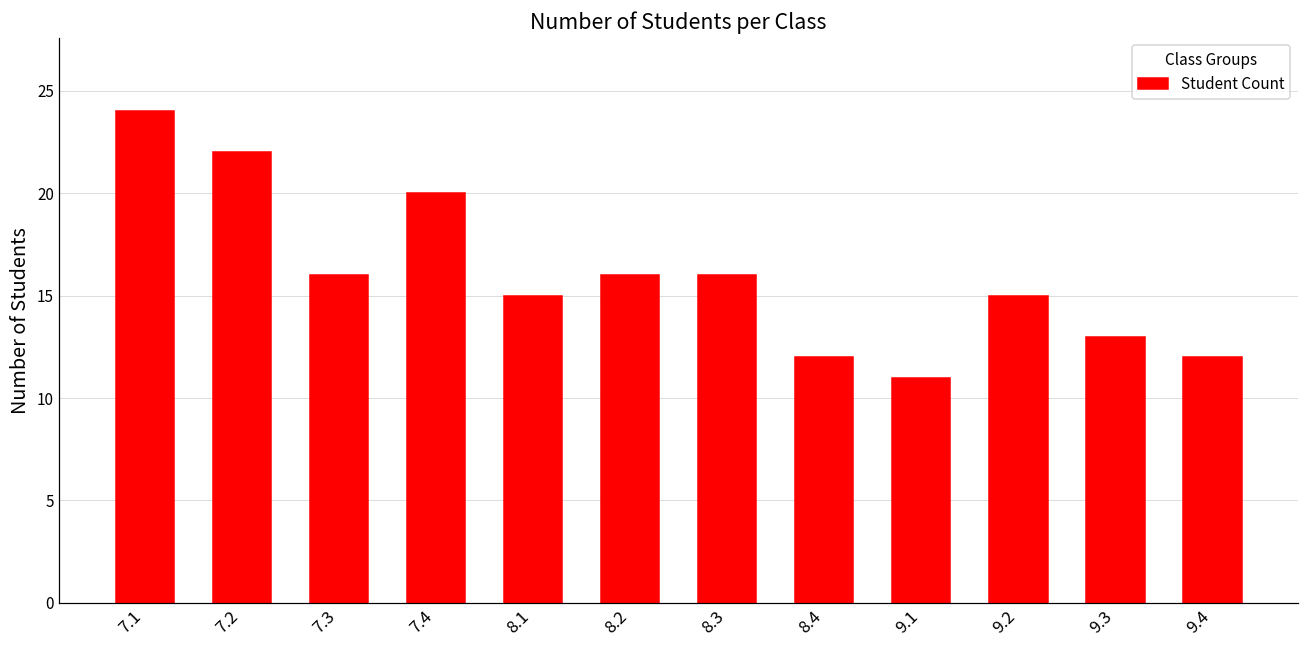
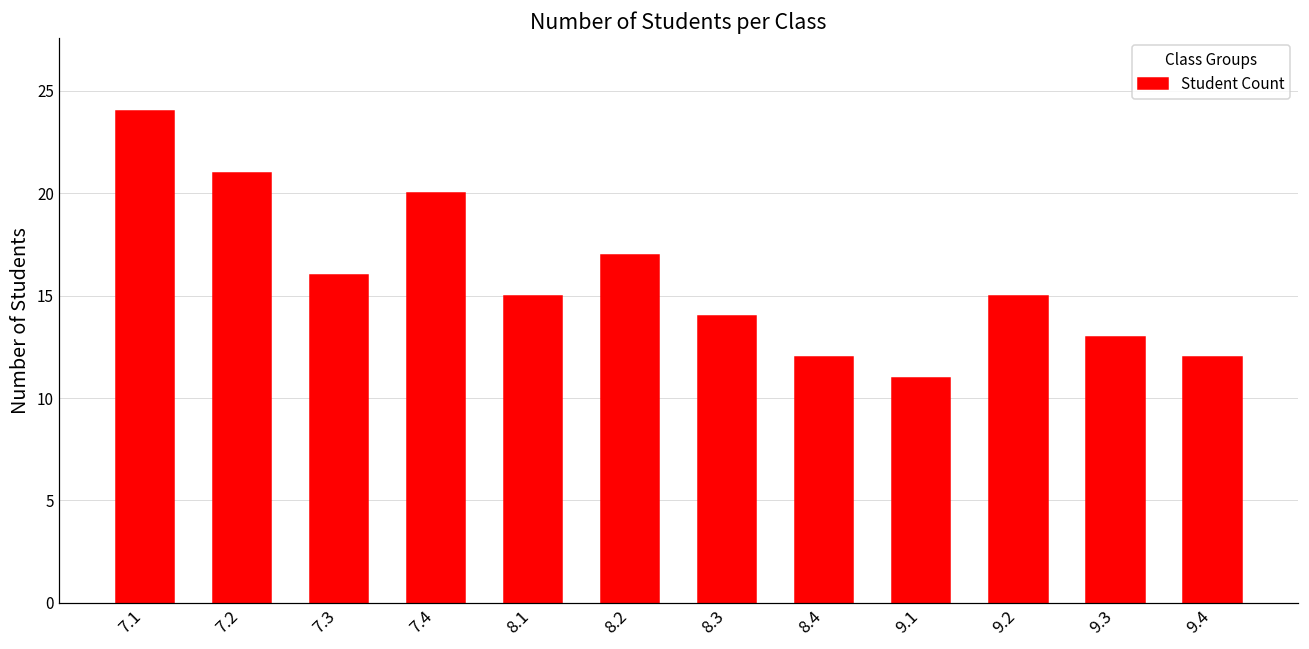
7.2: 22 -> 21
8.2: 16 -> 17
8.3: 16 -> 14
